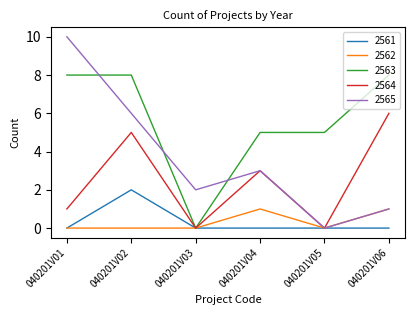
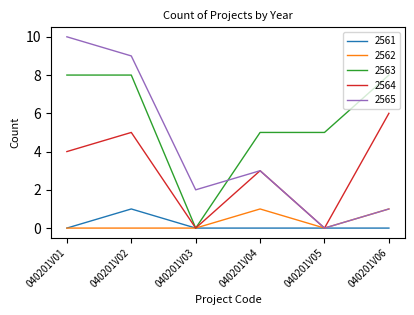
2564, 040201V01: 1 -> 4
2561, 040201V02: 2 -> 1
2565, 040201V02: 6 -> 9
